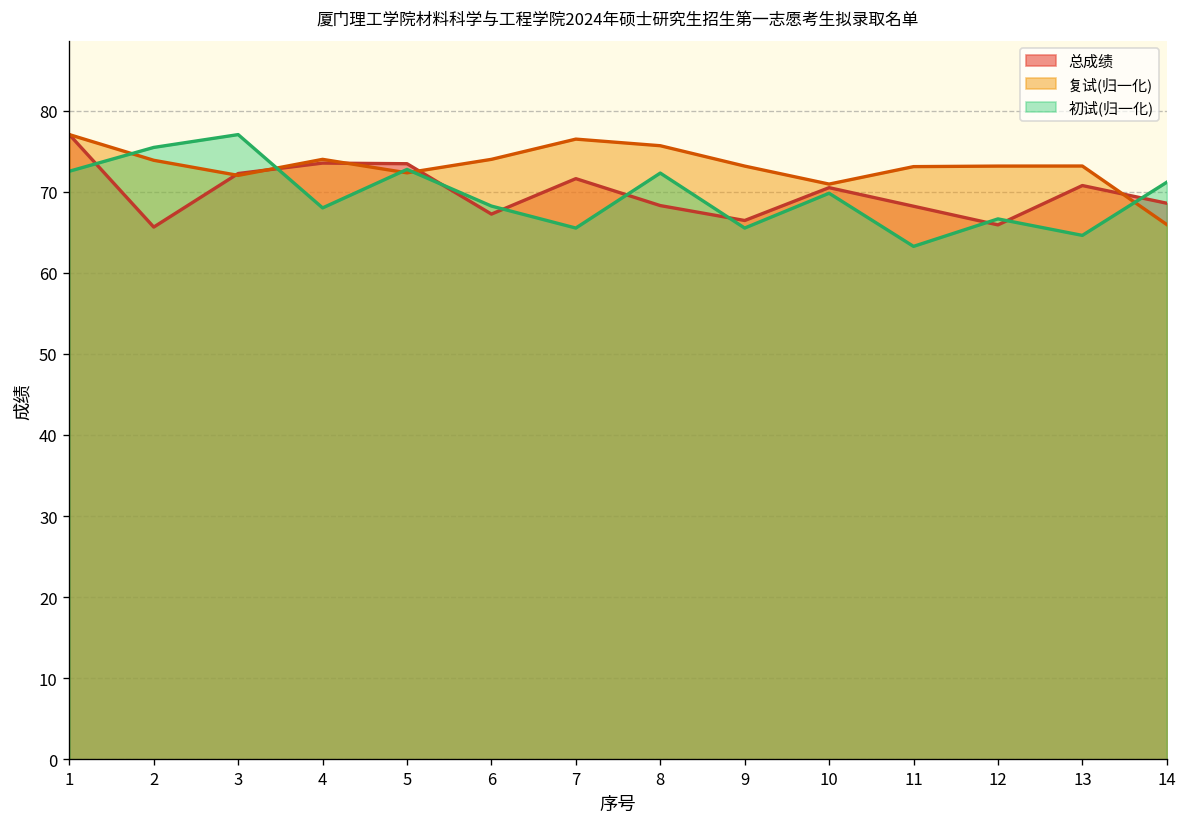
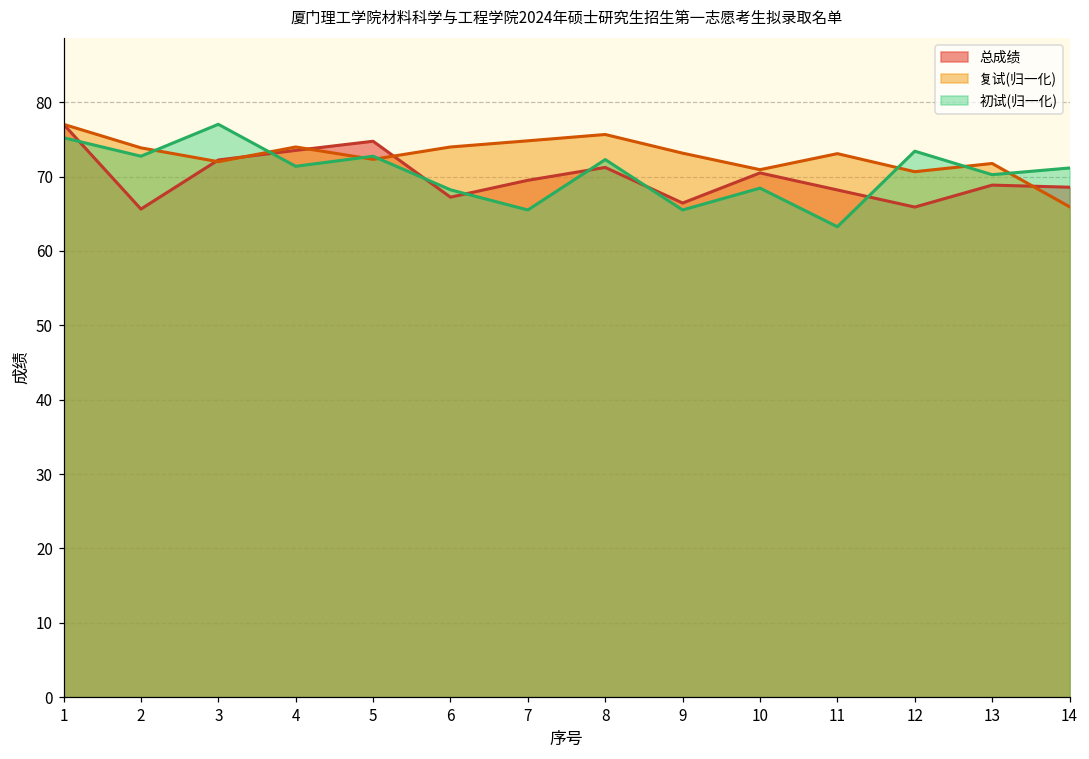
初试(归一化), 1: 73 -> 75
初试(归一化), 2: 75 -> 73
初试(归一化), 4: 68 -> 71
总成绩, 5: 73 -> 75
总成绩, 7: 72 -> 70
复试(归一化), 7: 76 -> 75
总成绩, 8: 68 -> 71
初试(归一化), 10: 70 -> 68
复试(归一化), 12: 73 -> 71
初试(归一化), 12: 67 -> 73
总成绩, 13: 71 -> 69
复试(归一化), 13: 73 -> 72
初试(归一化), 13: 65 -> 70
